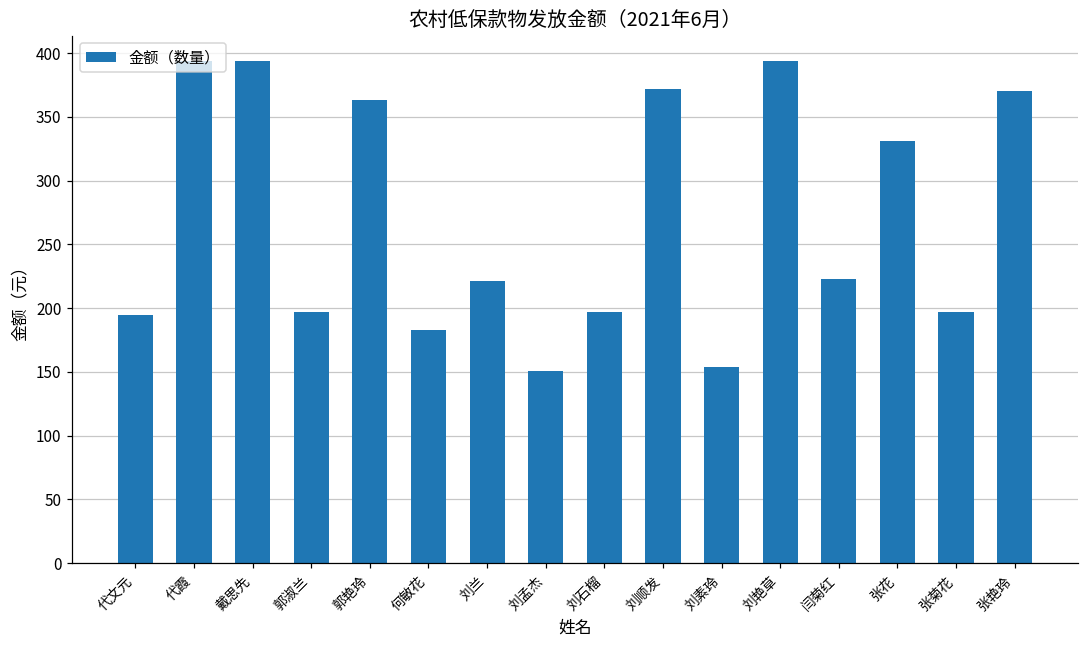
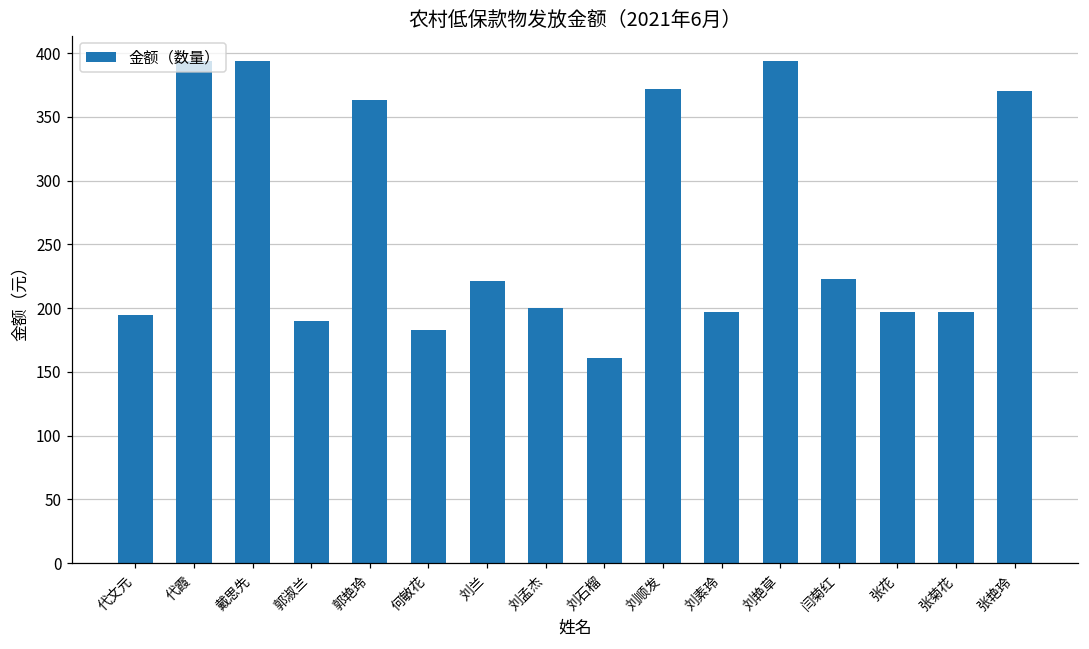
郭淑兰: 197 -> 190
刘孟杰: 151 -> 200
刘石榴: 197 -> 161
刘素玲: 154 -> 197
张花: 331 -> 197
